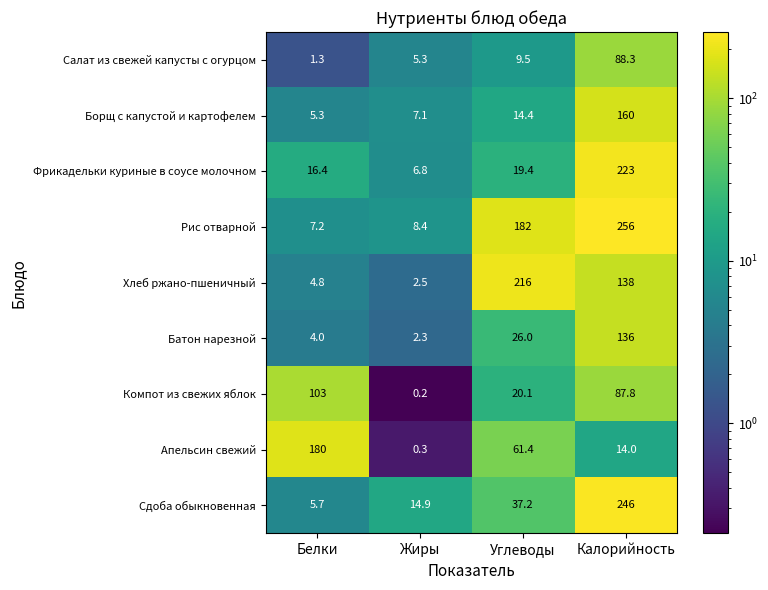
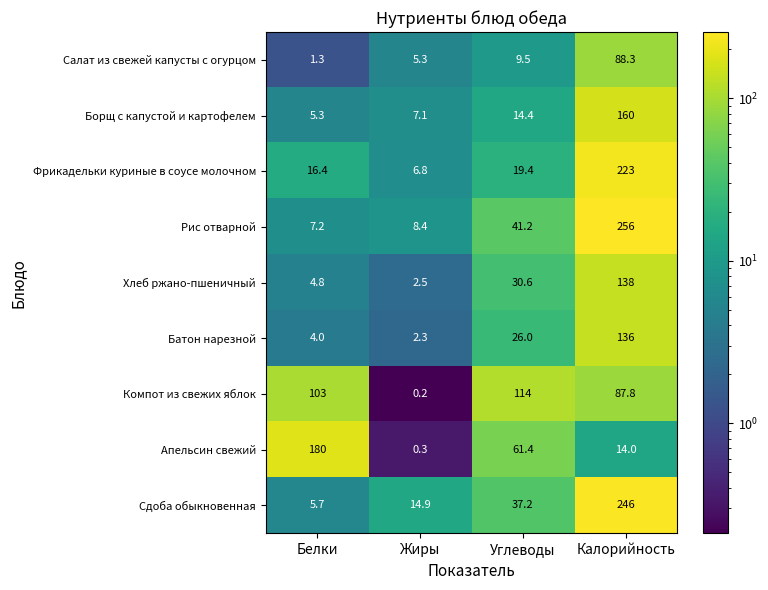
Рис отварной, Углеводы: 182 -> 41.2
Хлеб ржано-пшеничный, Углеводы: 216 -> 30.6
Компот из свежих яблок, Углеводы: 20.1 -> 114
